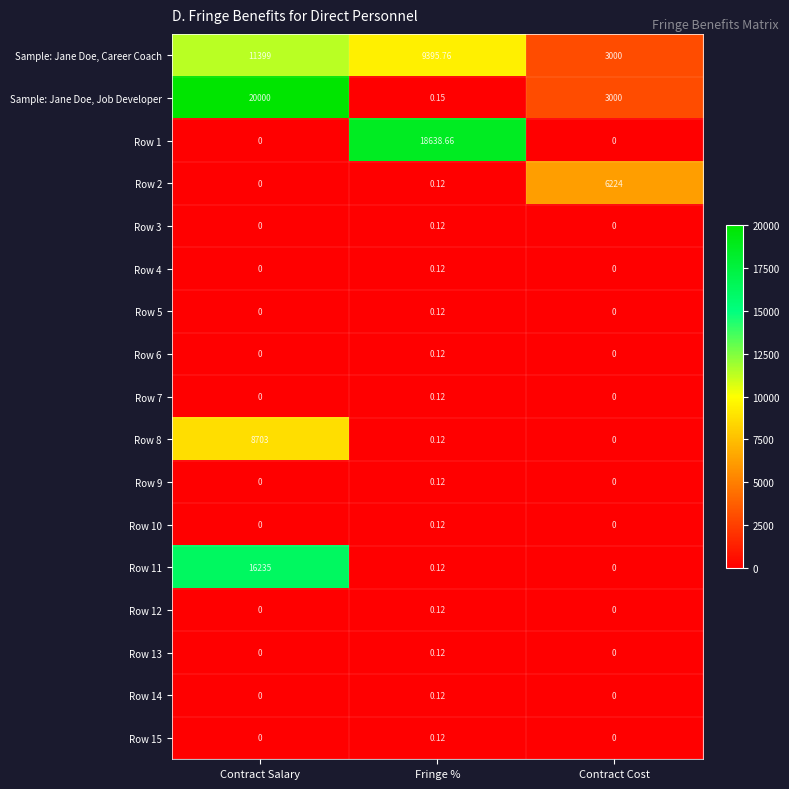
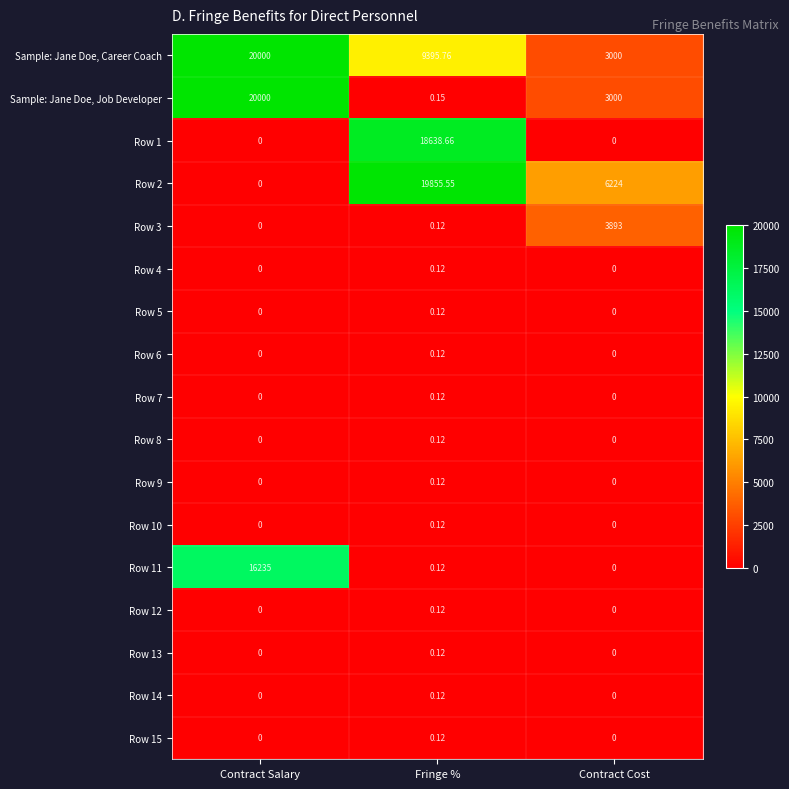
Sample: Jane Doe, Career Coach, Contract Salary: 11399 -> 20000
Row 2, Fringe %: 0.12 -> 19855.55
Row 3, Contract Cost: 0 -> 3893
Row 8, Contract Salary: 8703 -> 0
